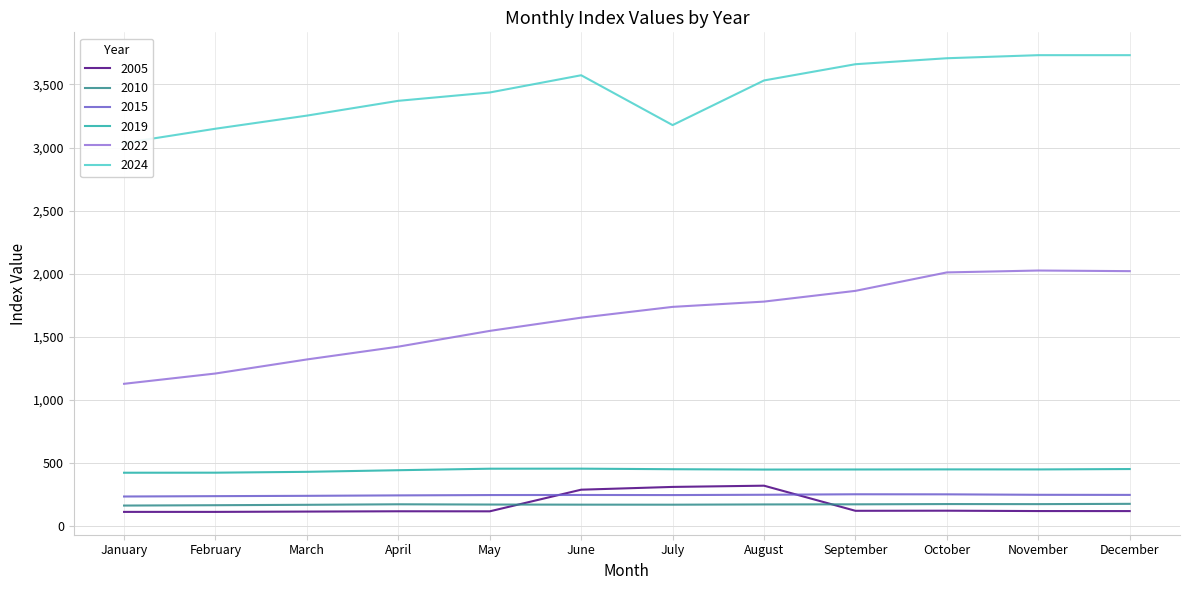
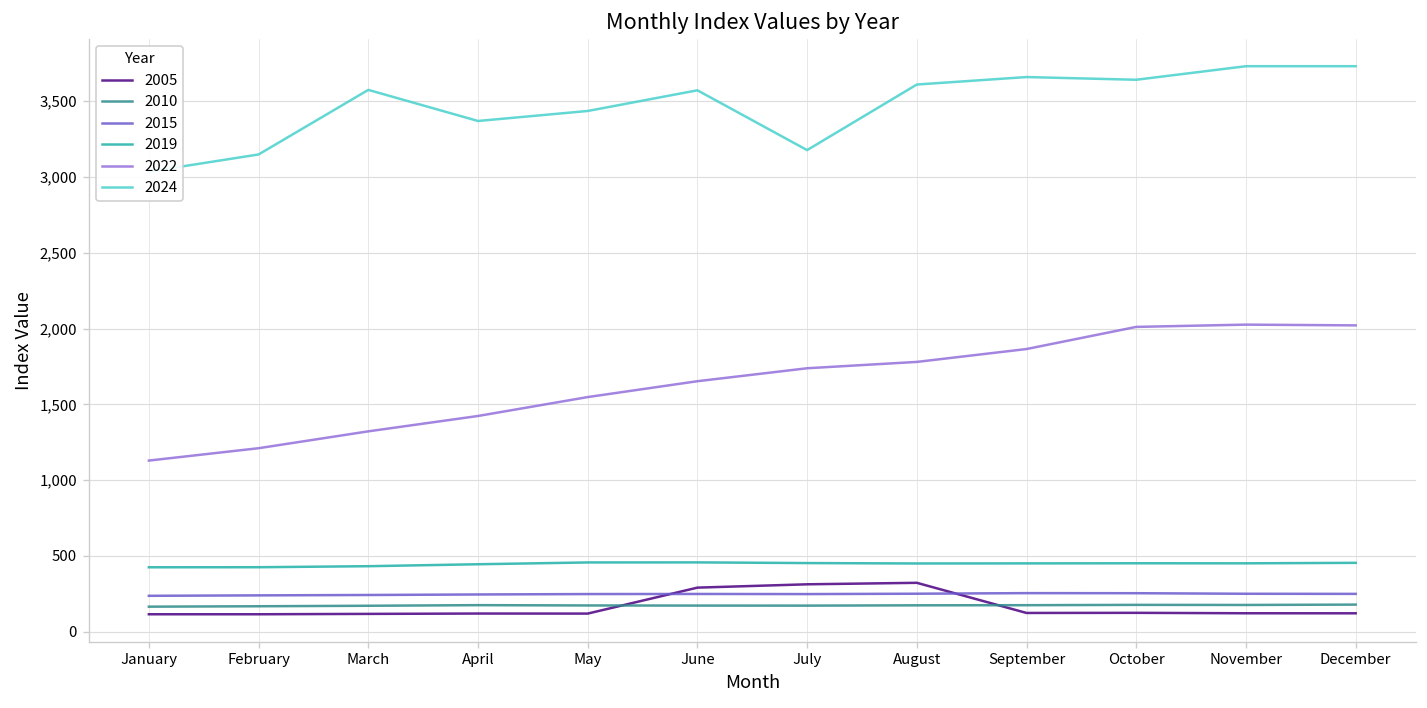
2024, March: 3,250 -> 3,580
2024, August: 3,530 -> 3,610
2024, October: 3,710 -> 3,640
